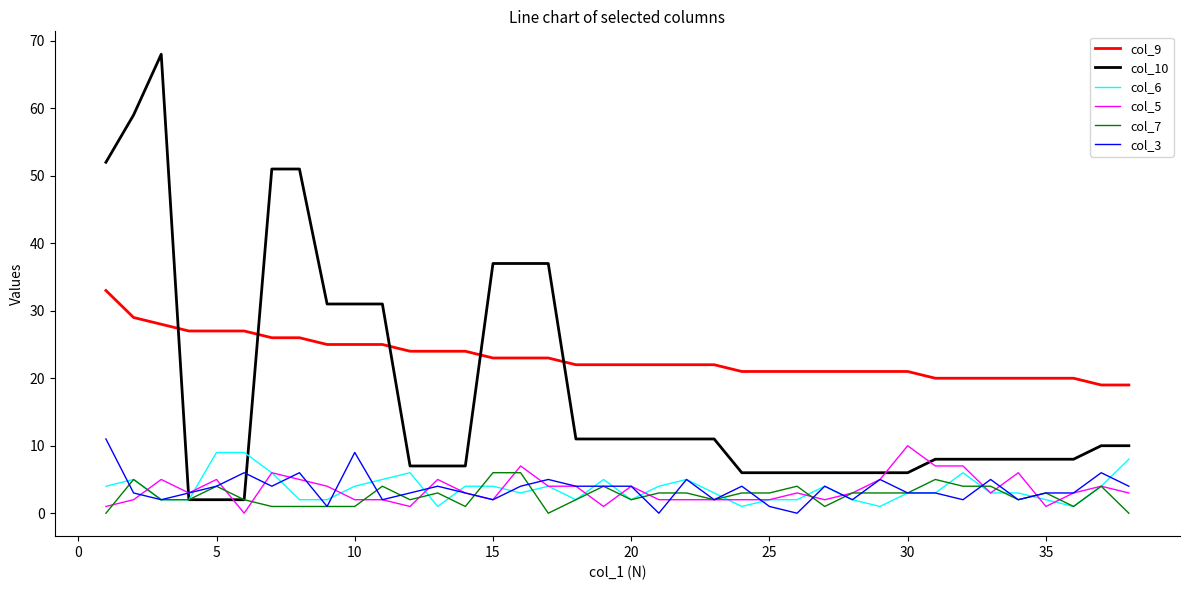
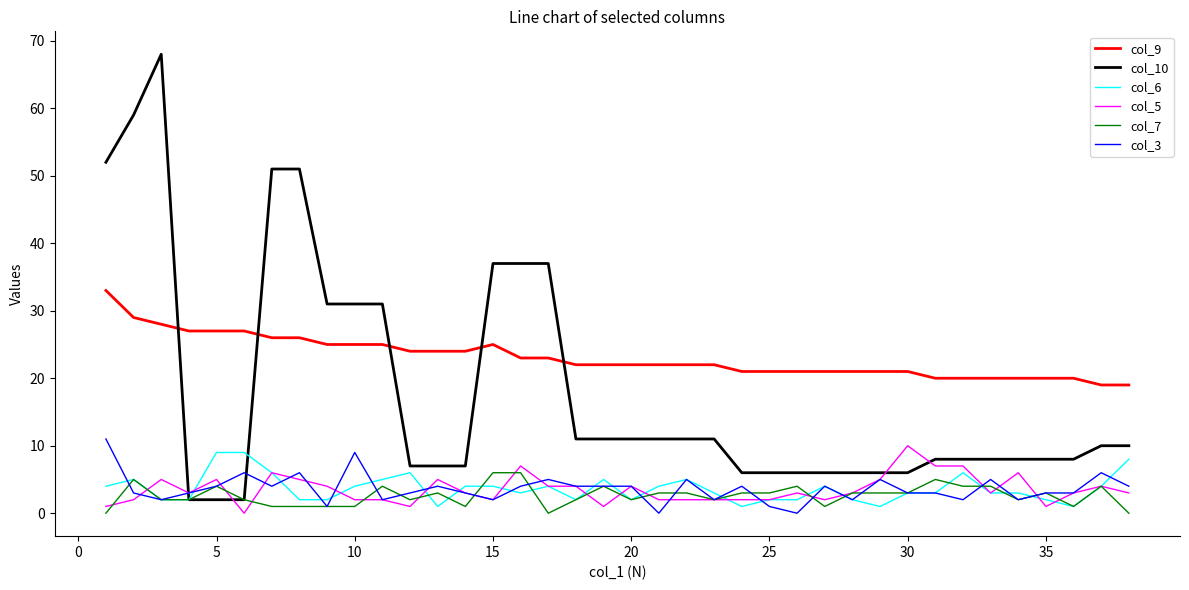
col_9, 15: 23 -> 25
